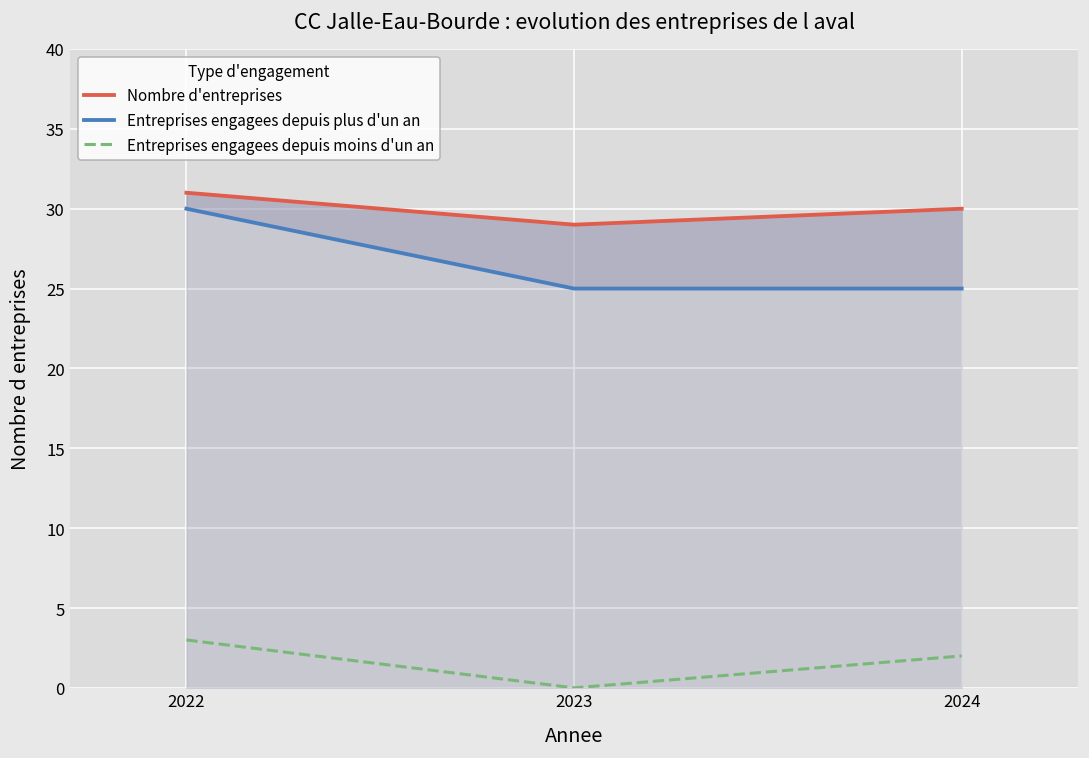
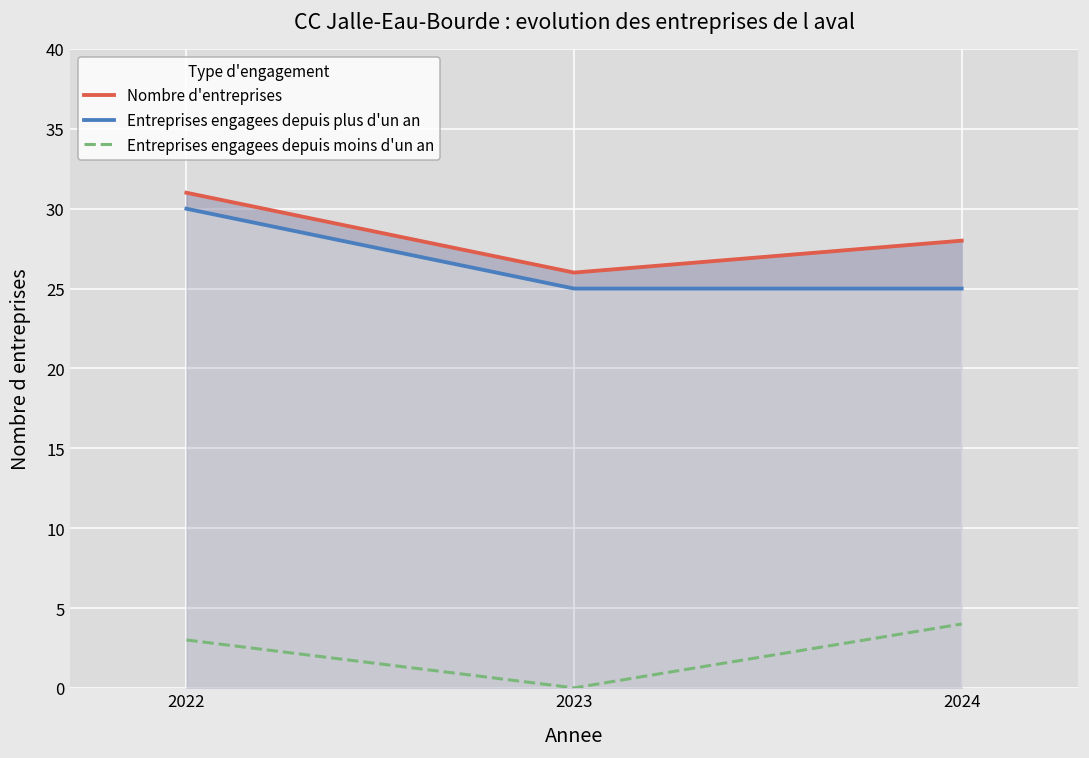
Nombre d'entreprises, 2023: 29 -> 26
Nombre d'entreprises, 2024: 30 -> 28
Entreprises engagees depuis moins d'un an, 2024: 2 -> 4
